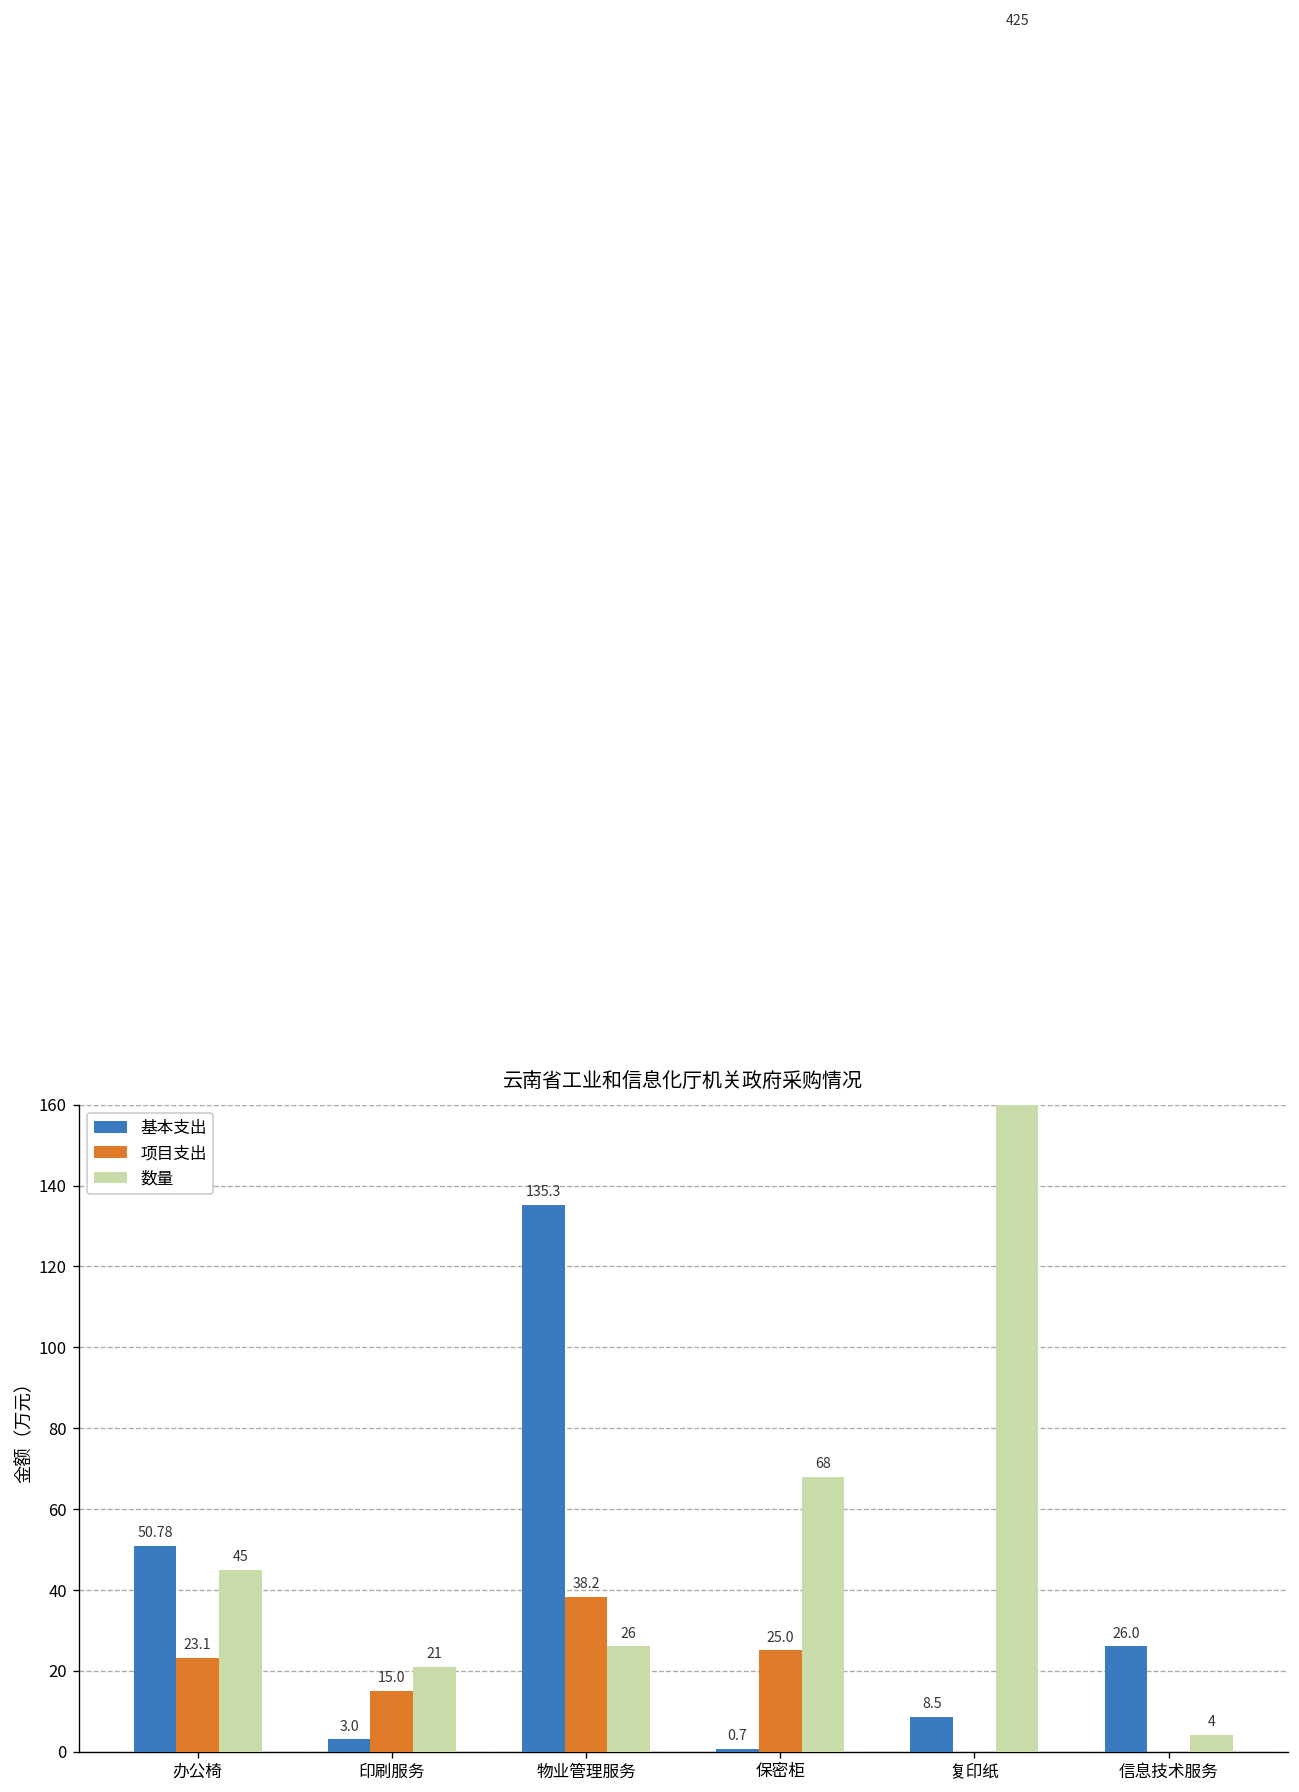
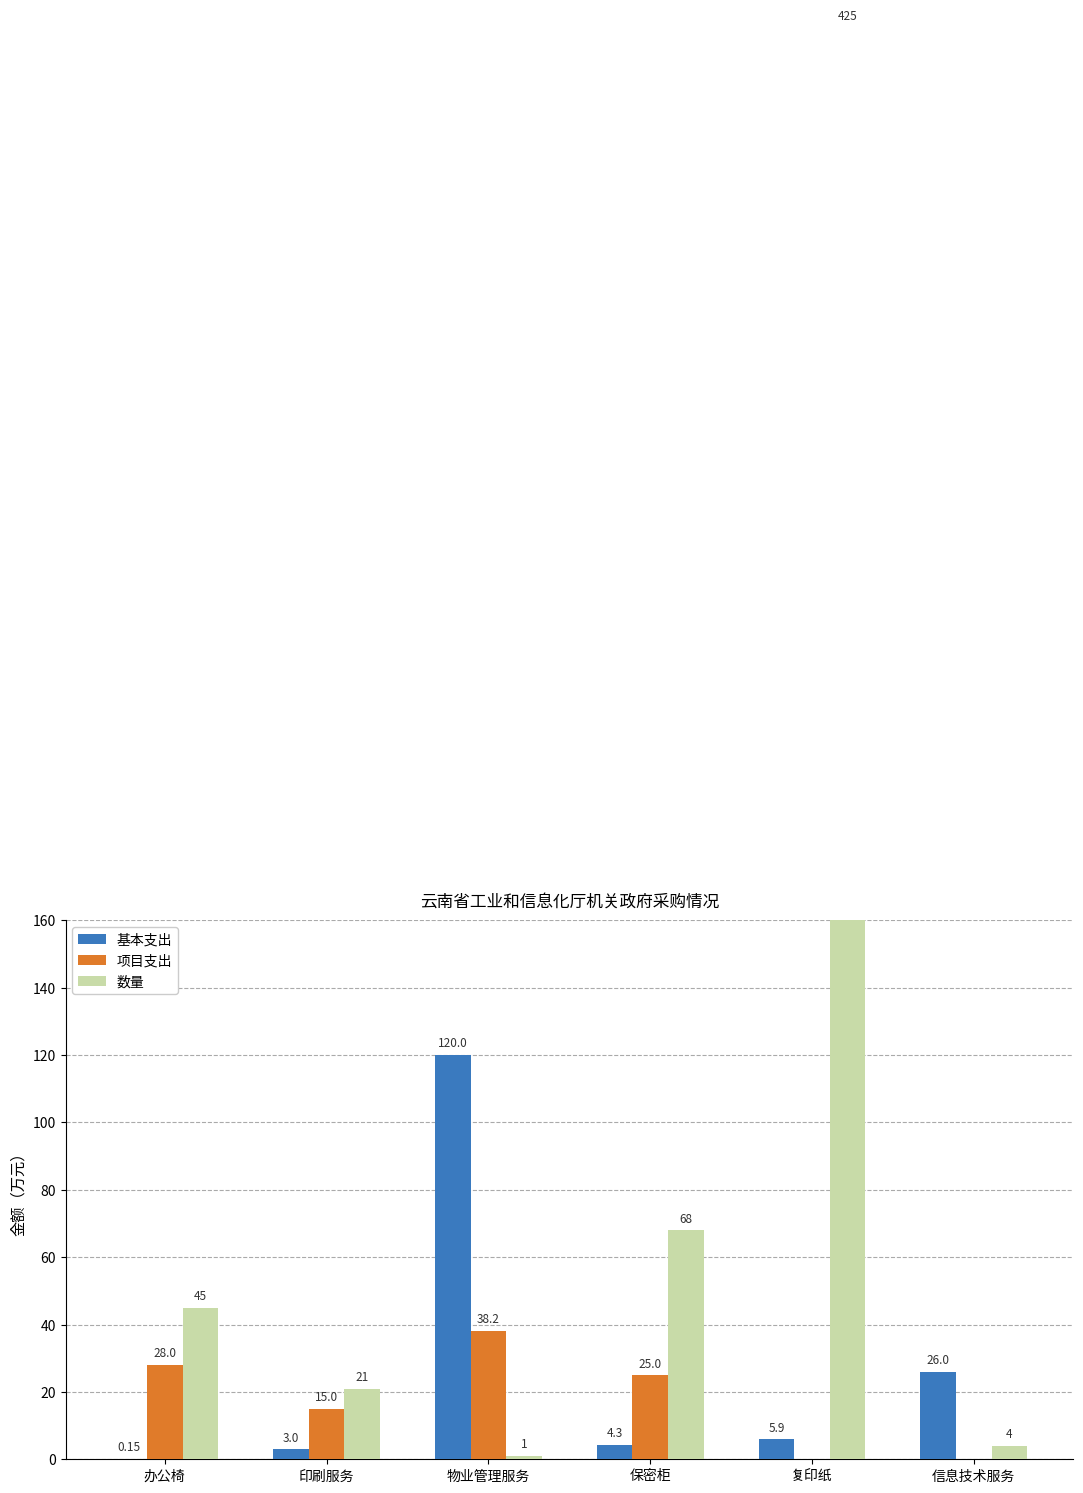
基本支出, 办公椅: 50.78 -> 0.15
项目支出, 办公椅: 23.1 -> 28.0
基本支出, 物业管理服务: 135.3 -> 120.0
数量, 物业管理服务: 26 -> 1
基本支出, 保密柜: 0.7 -> 4.3
基本支出, 复印纸: 8.5 -> 5.9
